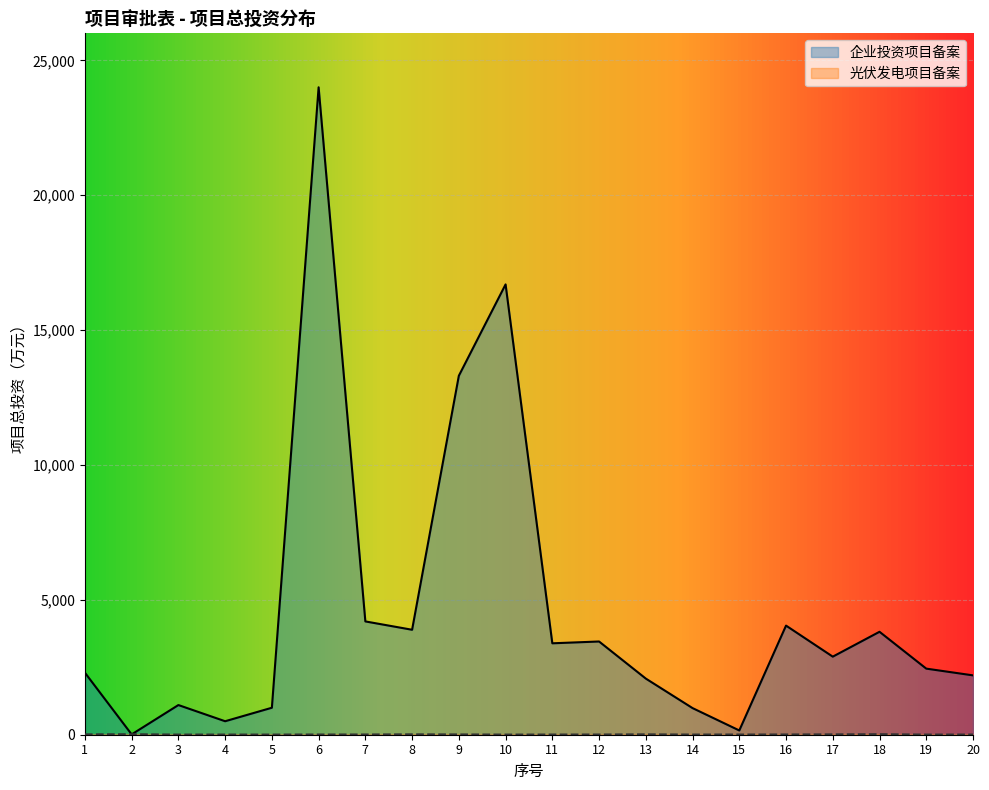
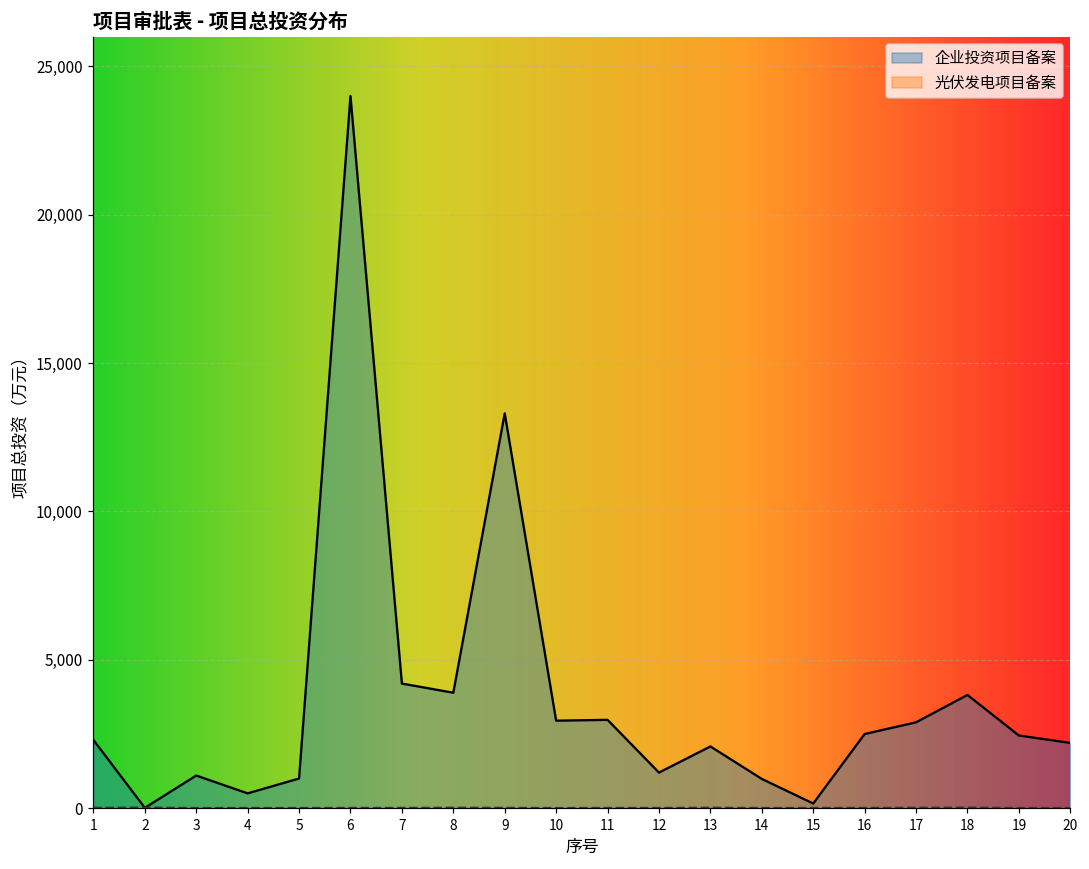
企业投资项目备案, 10: 16,700 -> 3,000
企业投资项目备案, 11: 3,400 -> 3,000
企业投资项目备案, 12: 3,500 -> 1,200
企业投资项目备案, 16: 4,000 -> 2,500
